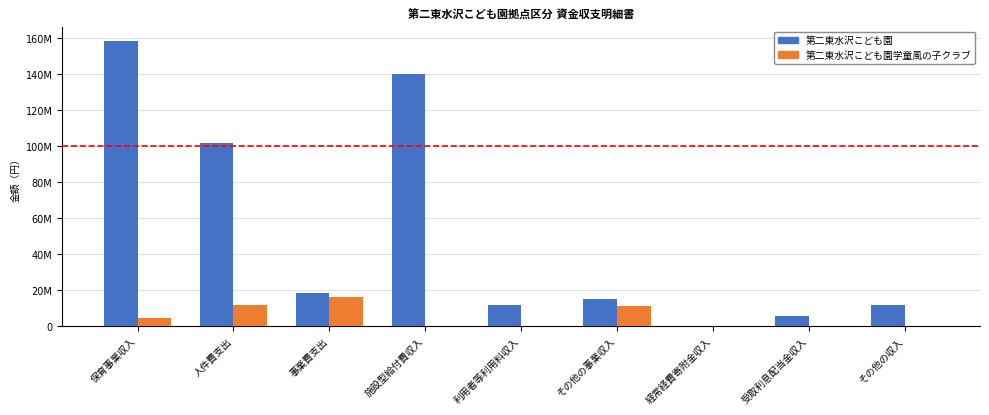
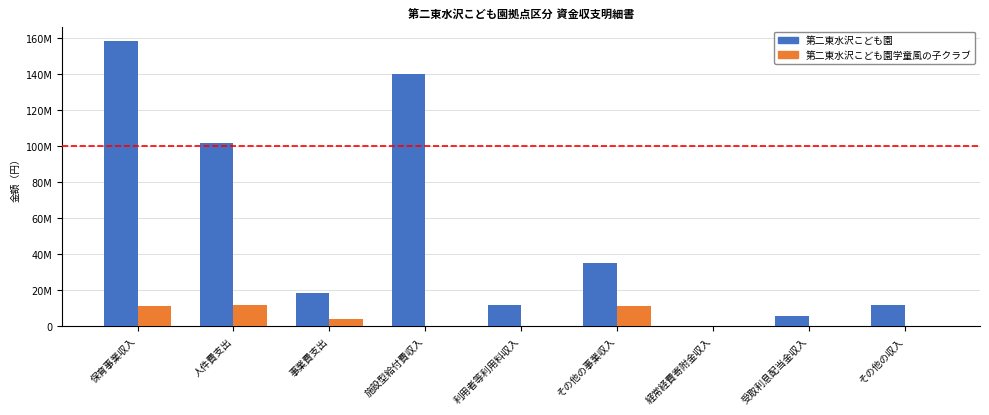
第二東水沢こども園学童風の子クラブ, 保育事業収入: 5000000 -> 11000000
第二東水沢こども園学童風の子クラブ, 事業費支出: 16000000 -> 4000000
第二東水沢こども園, その他の事業収入: 15000000 -> 35000000
